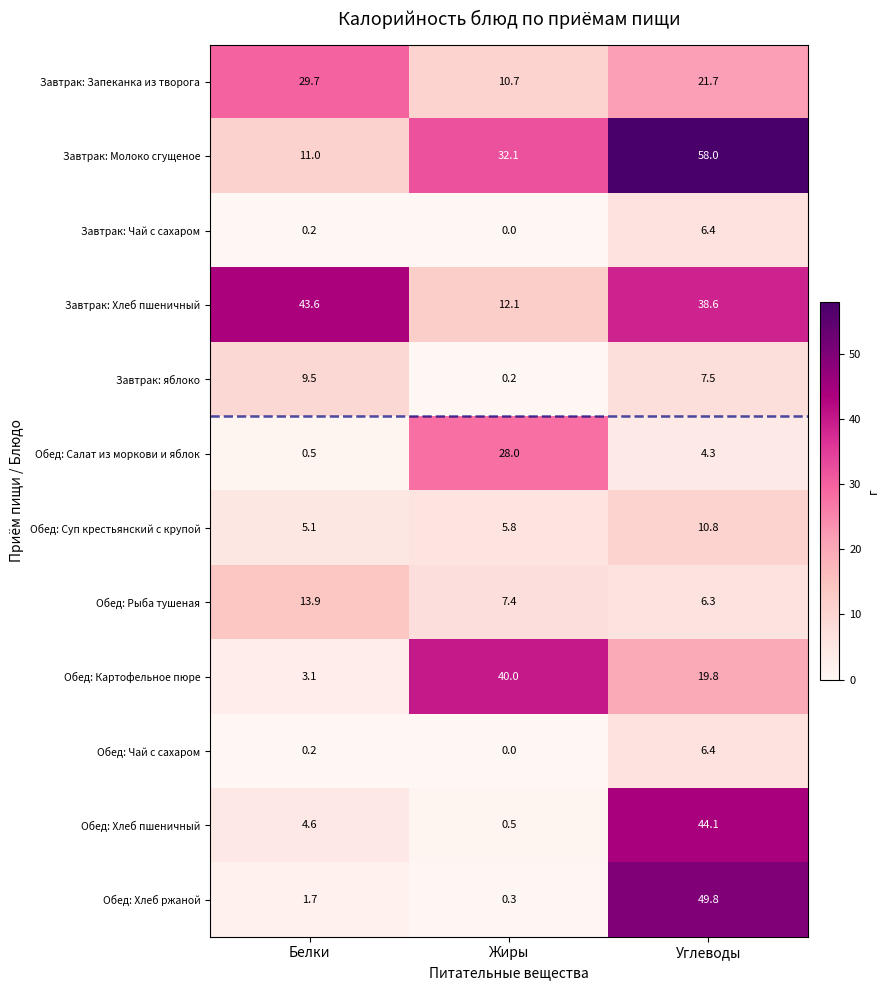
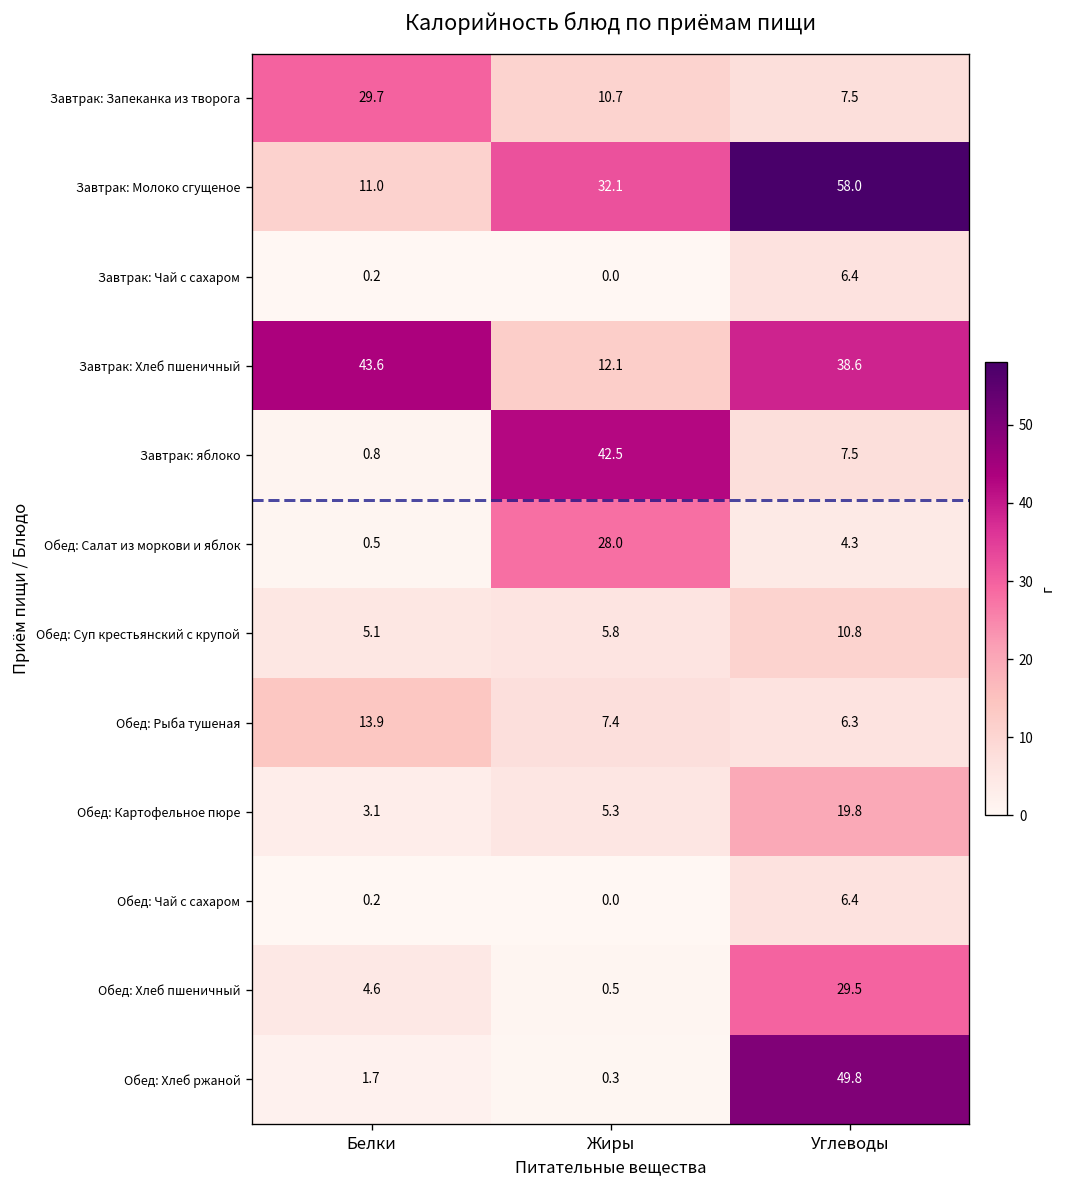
Завтрак: Запеканка из творога, Углеводы: 21.7 -> 7.5
Завтрак: яблоко, Белки: 9.5 -> 0.8
Завтрак: яблоко, Жиры: 0.2 -> 42.5
Обед: Картофельное пюре, Жиры: 40.0 -> 5.3
Обед: Хлеб пшеничный, Углеводы: 44.1 -> 29.5
